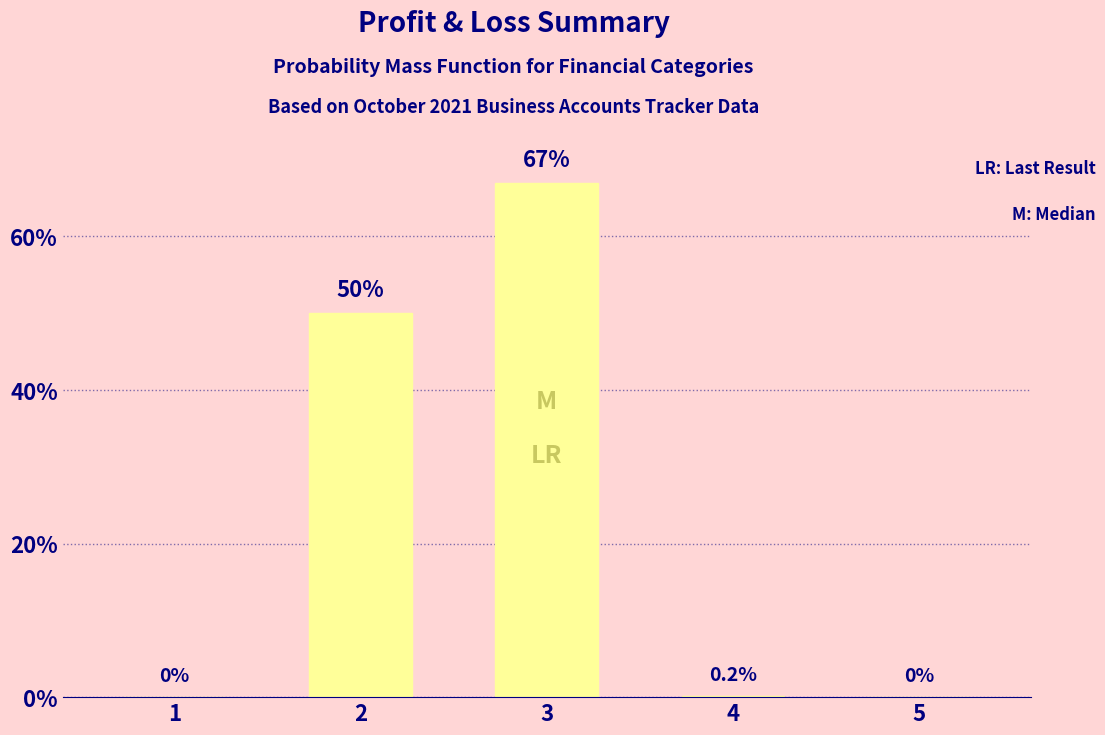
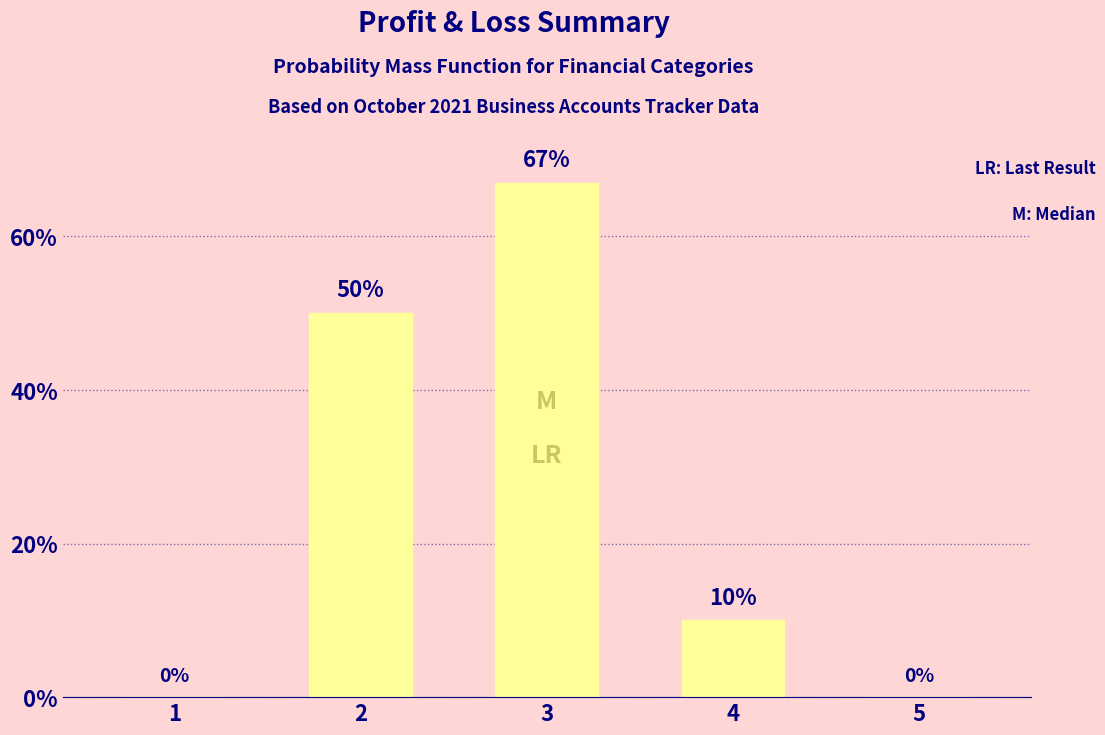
4: 0.2% -> 10%
